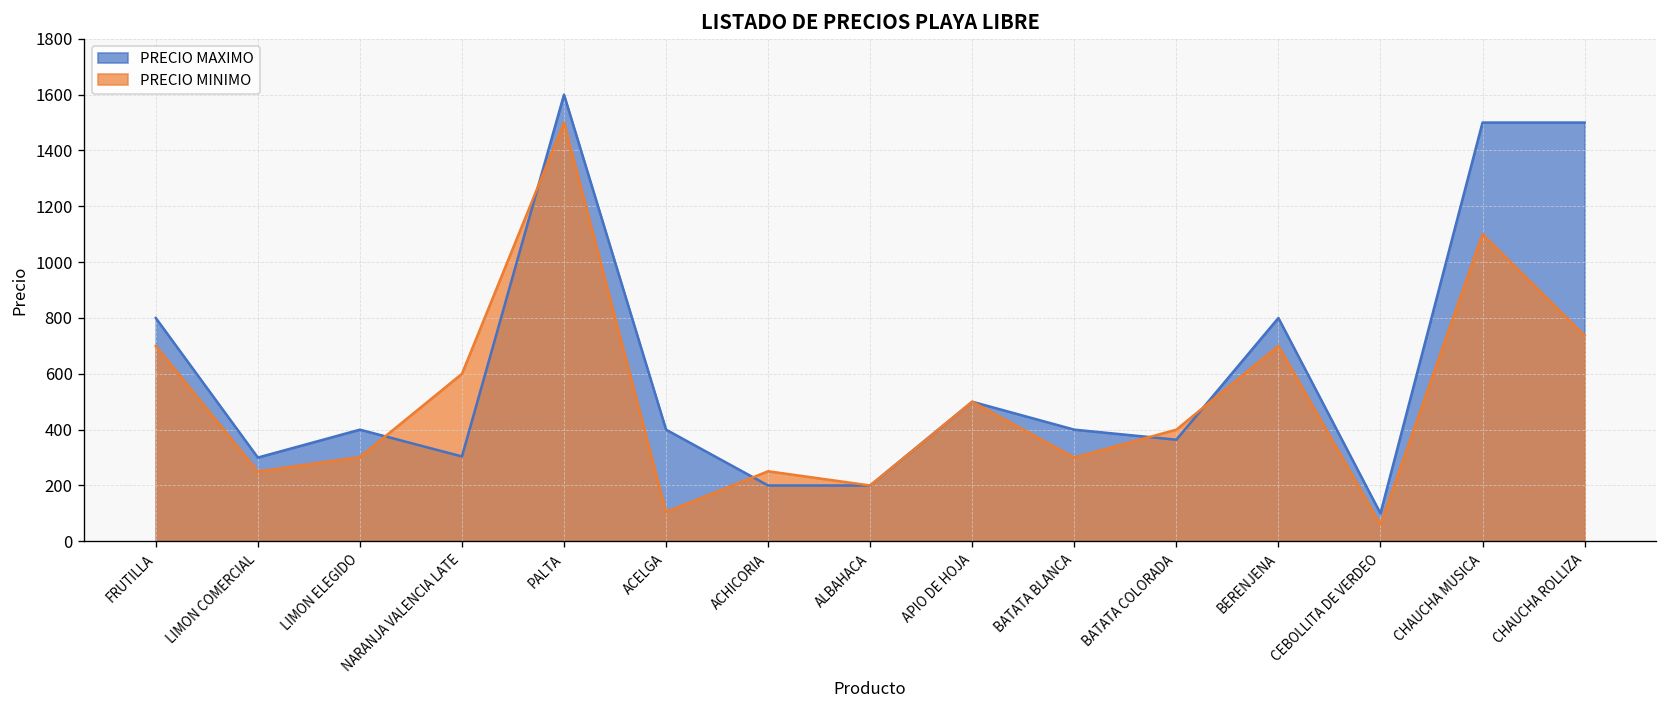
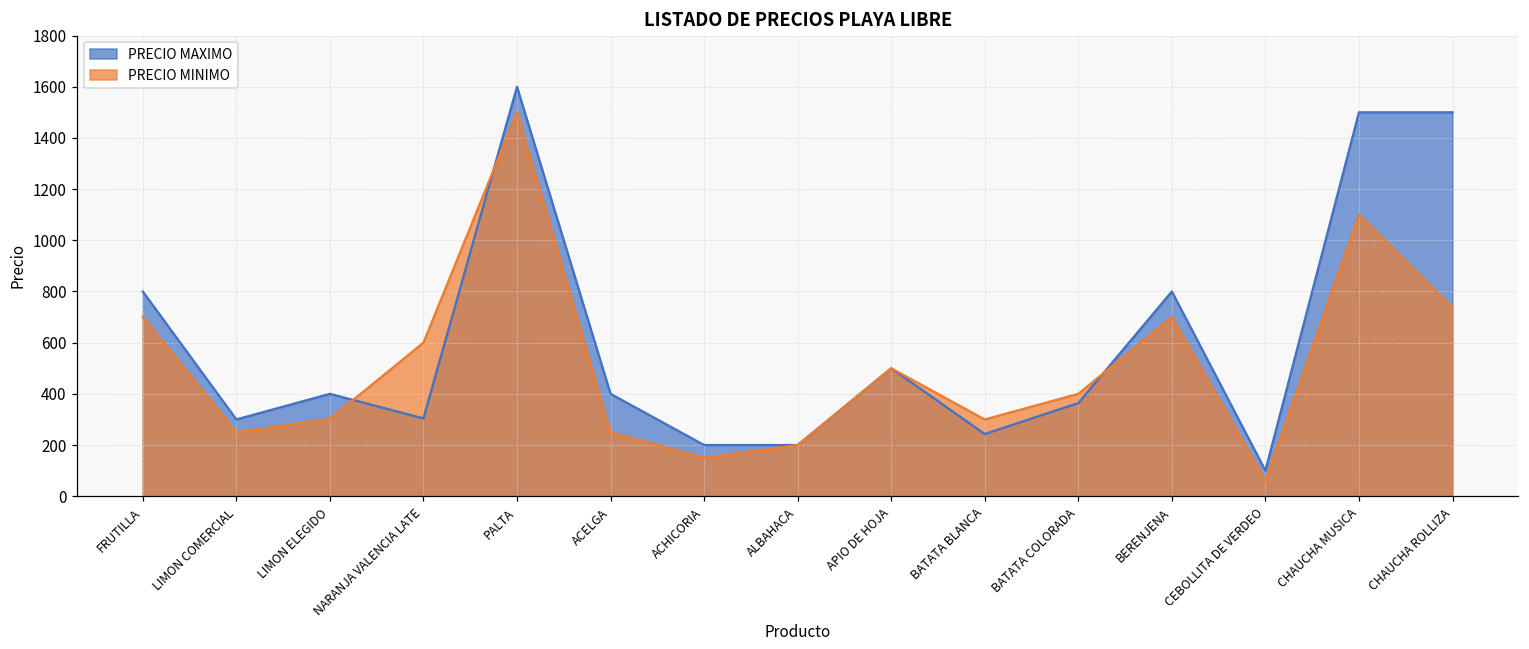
PRECIO MINIMO, ACELGA: 110 -> 250
PRECIO MINIMO, ACHICORIA: 250 -> 150
PRECIO MAXIMO, BATATA BLANCA: 400 -> 240
